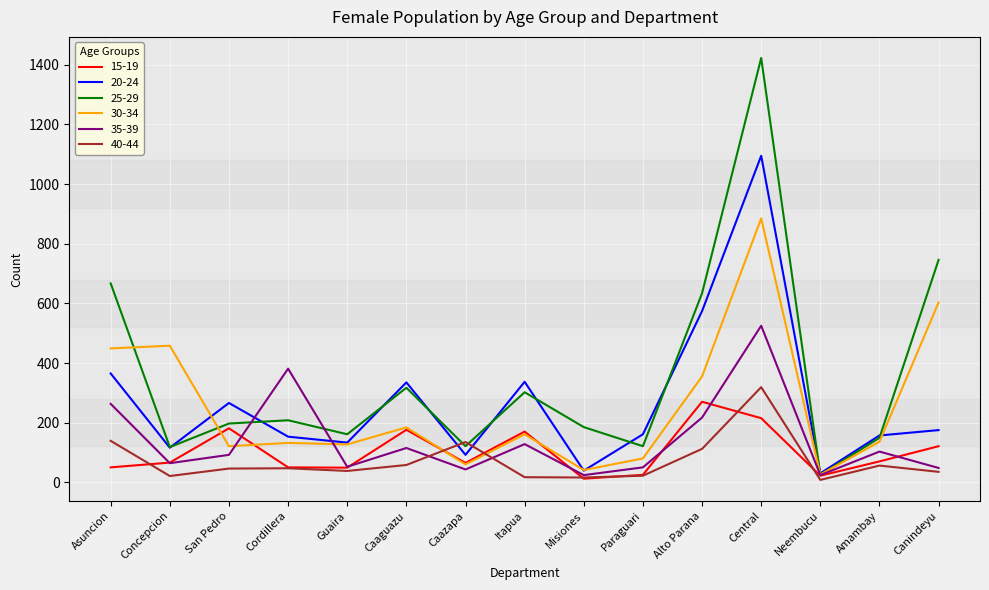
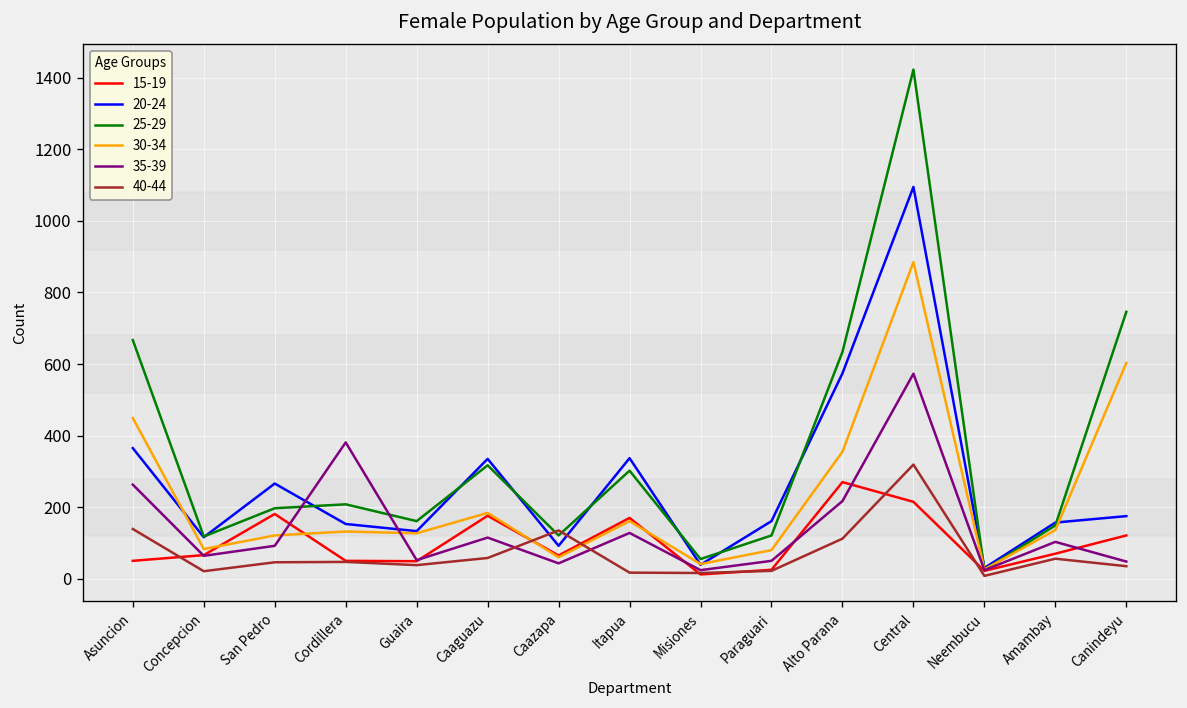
30-34, Concepcion: 460 -> 80
25-29, Misiones: 190 -> 60
35-39, Central: 530 -> 570
